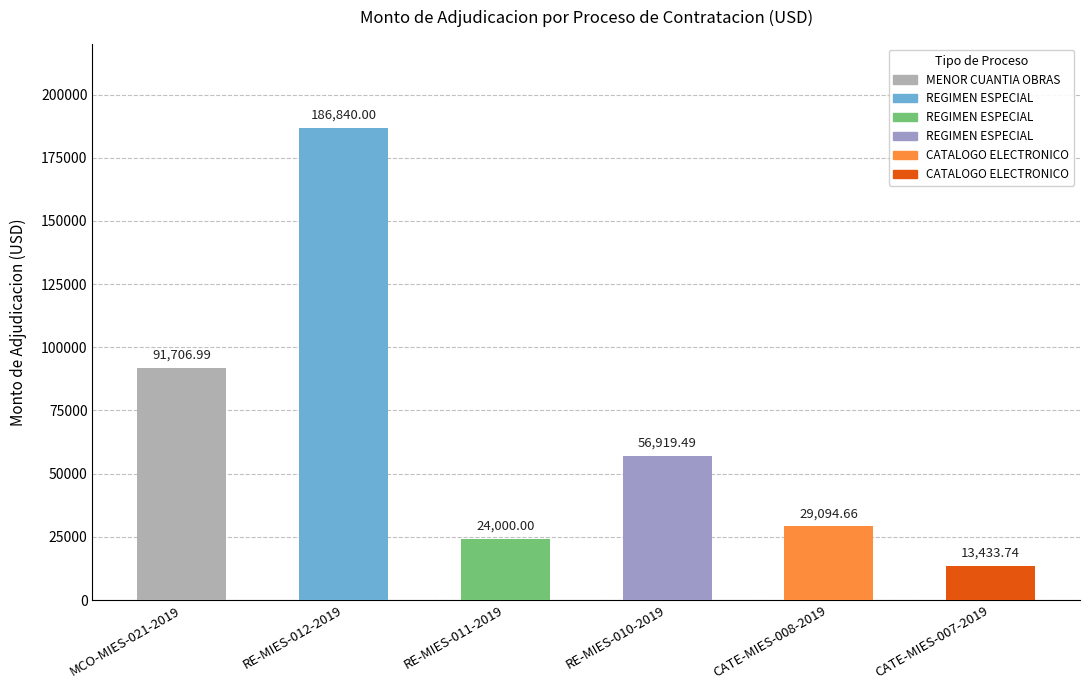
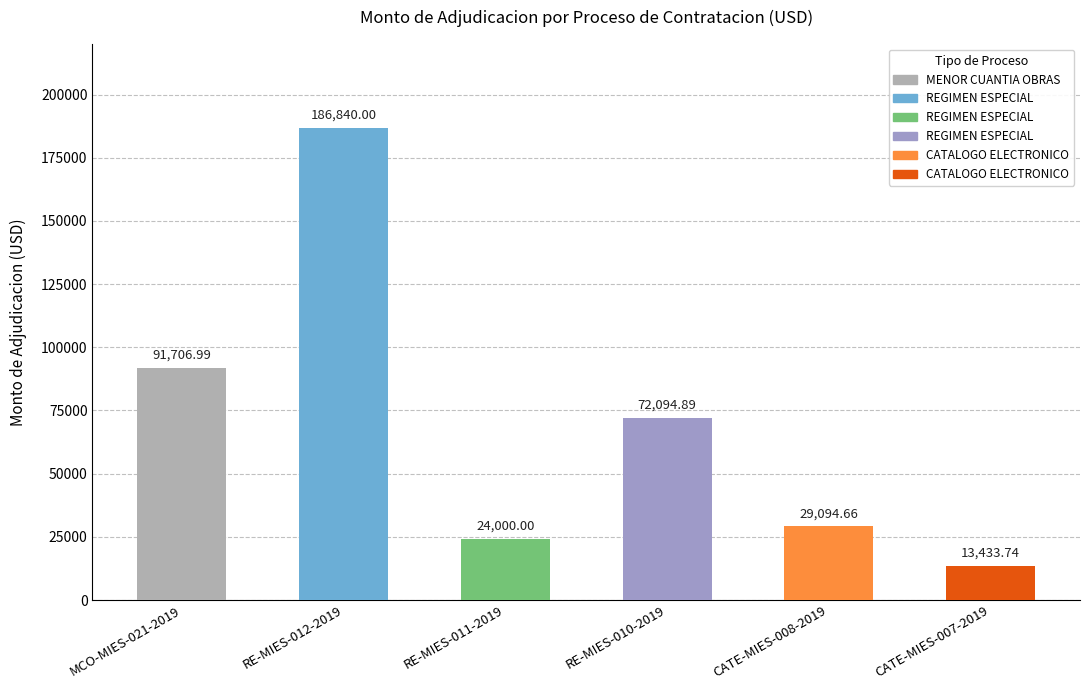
RE-MIES-010-2019: 56,919.49 -> 72,094.89
